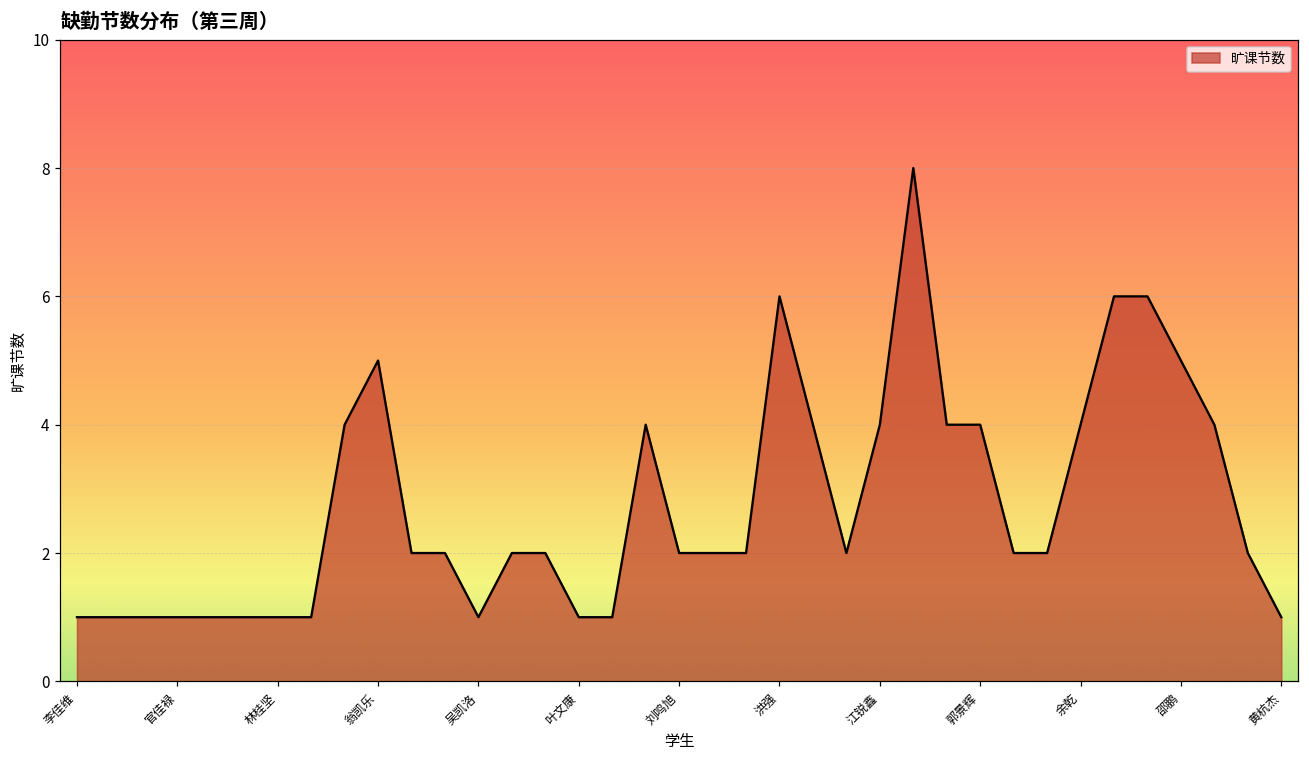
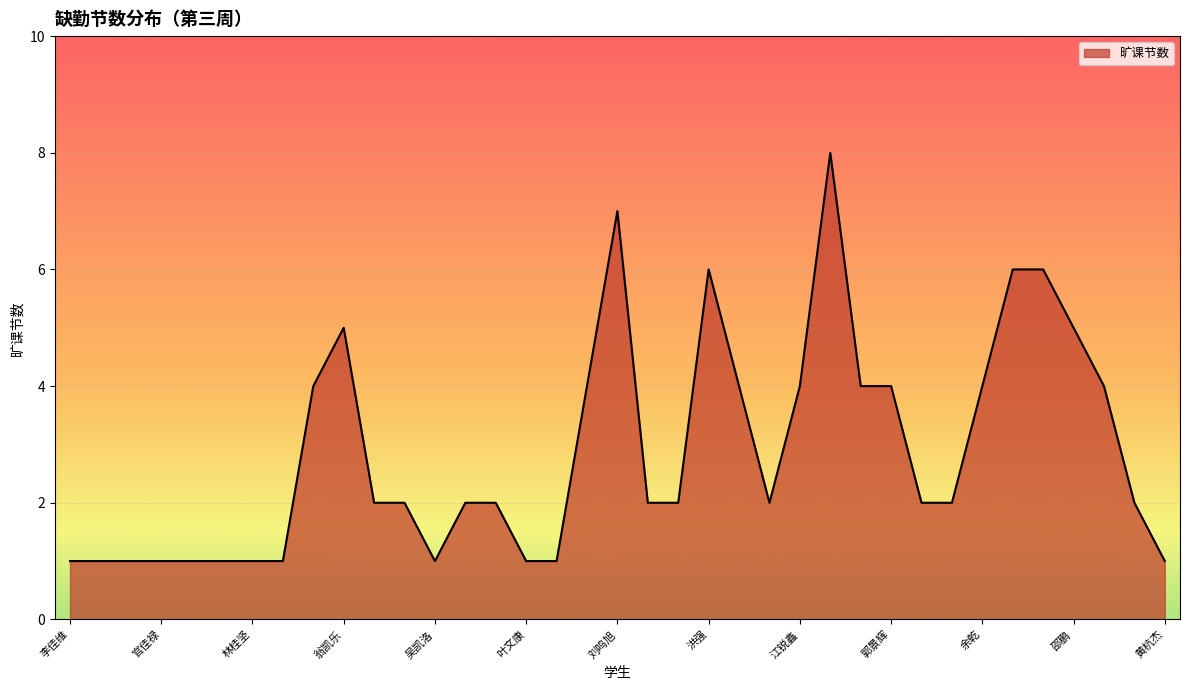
刘鸣旭: 2 -> 7
